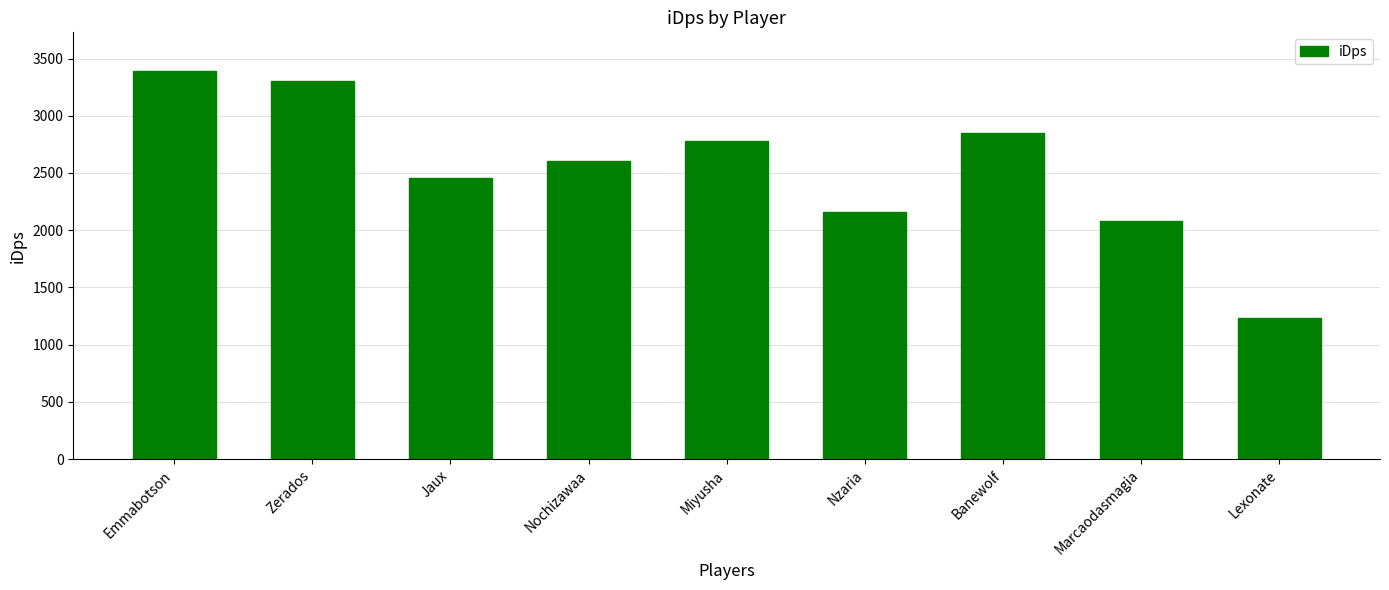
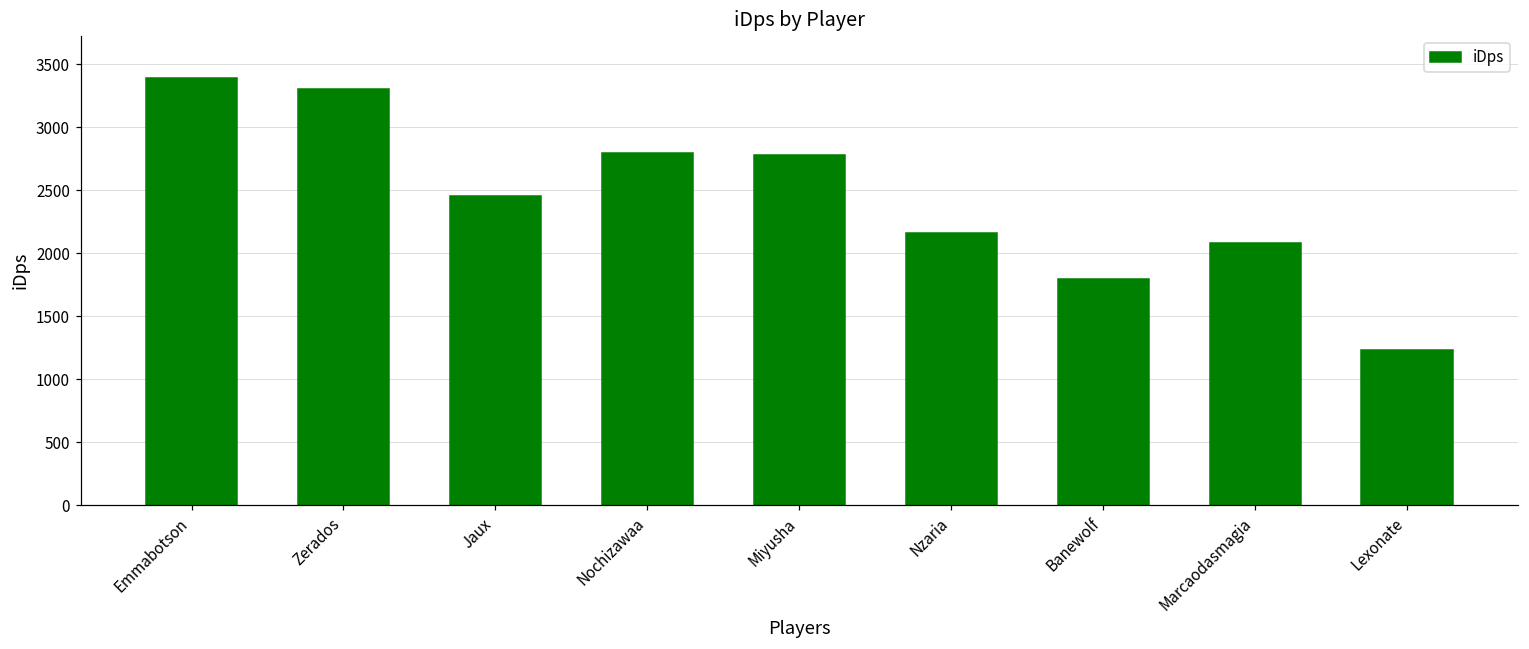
Nochizawaa: 2600 -> 2800
Banewolf: 2850 -> 1790
